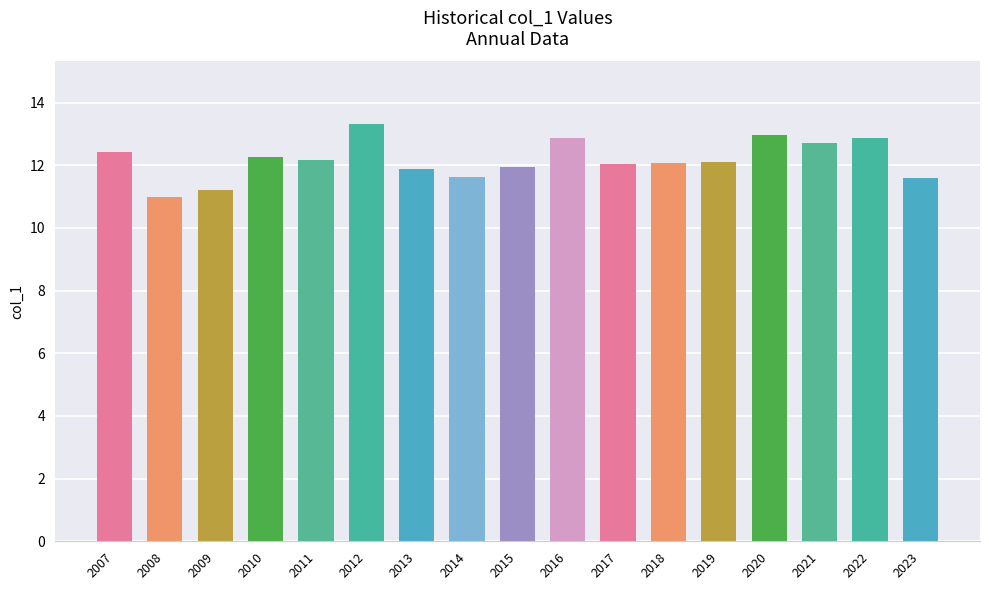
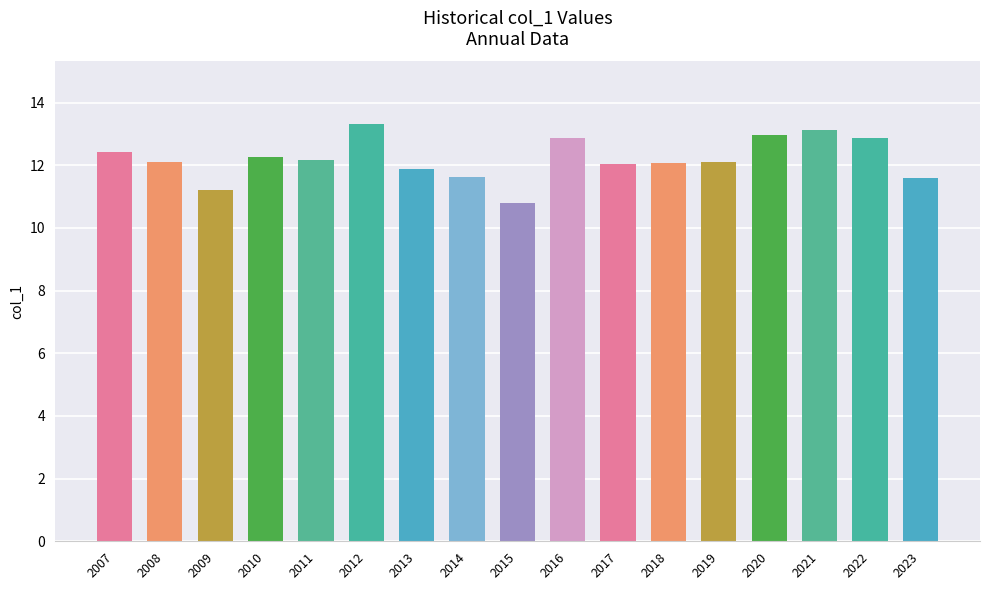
2008: 11.0 -> 12.1
2015: 11.9 -> 10.8
2021: 12.7 -> 13.1
